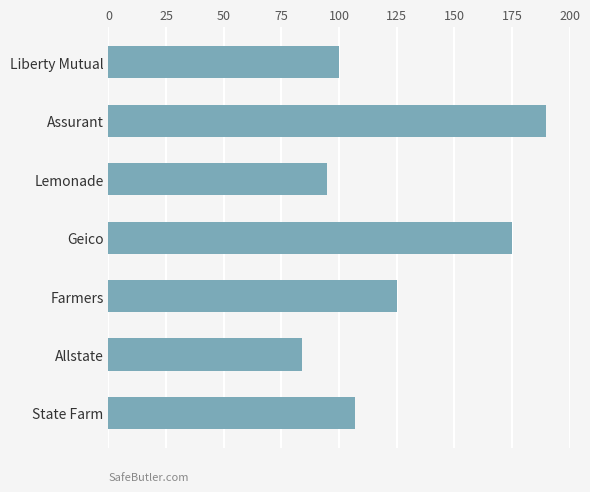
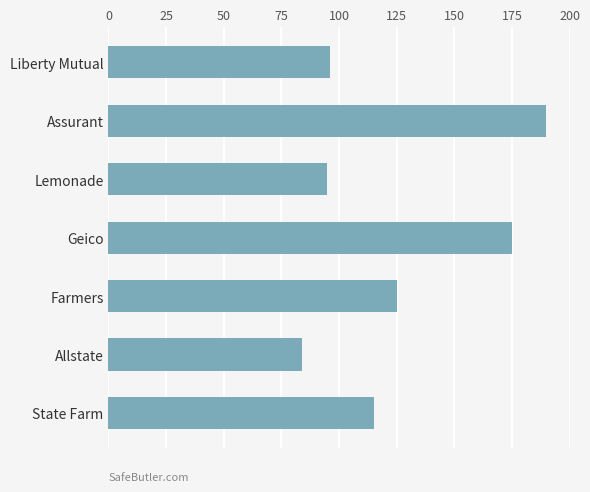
Liberty Mutual: 100 -> 96
State Farm: 107 -> 115
